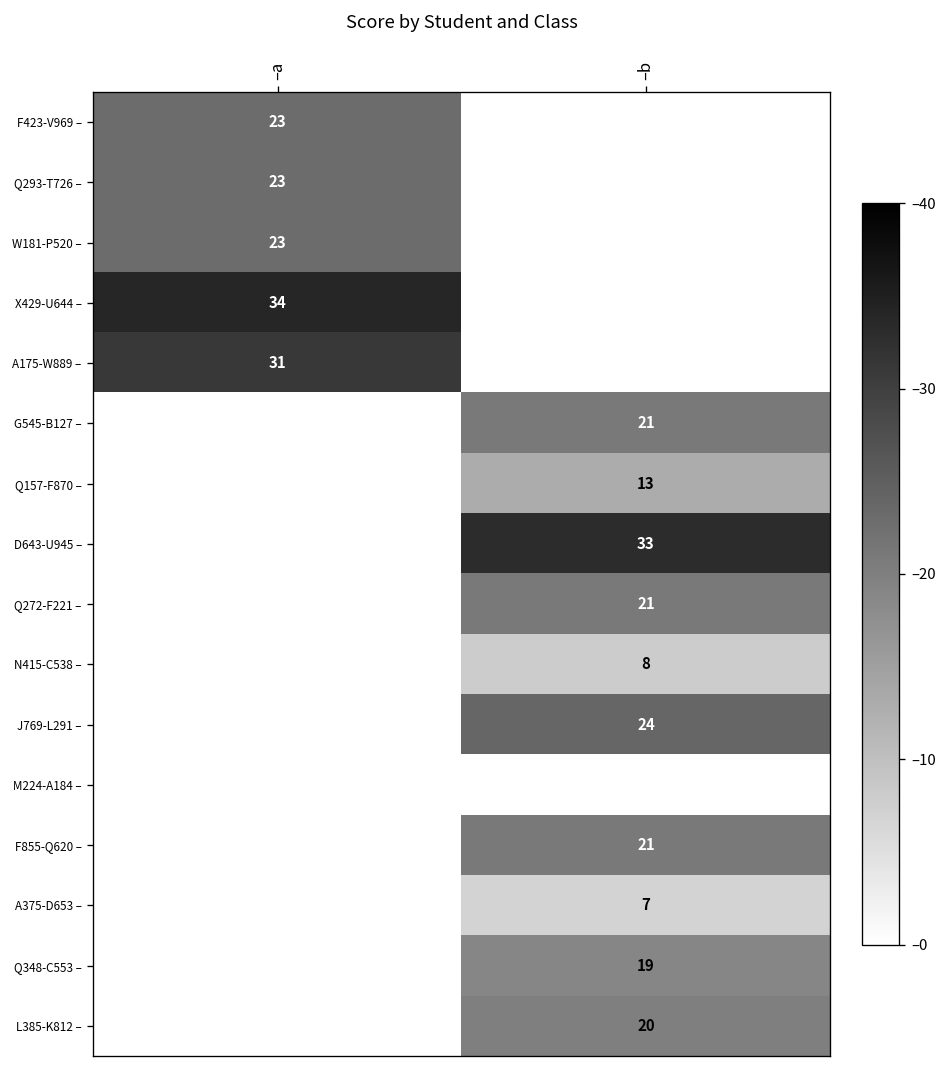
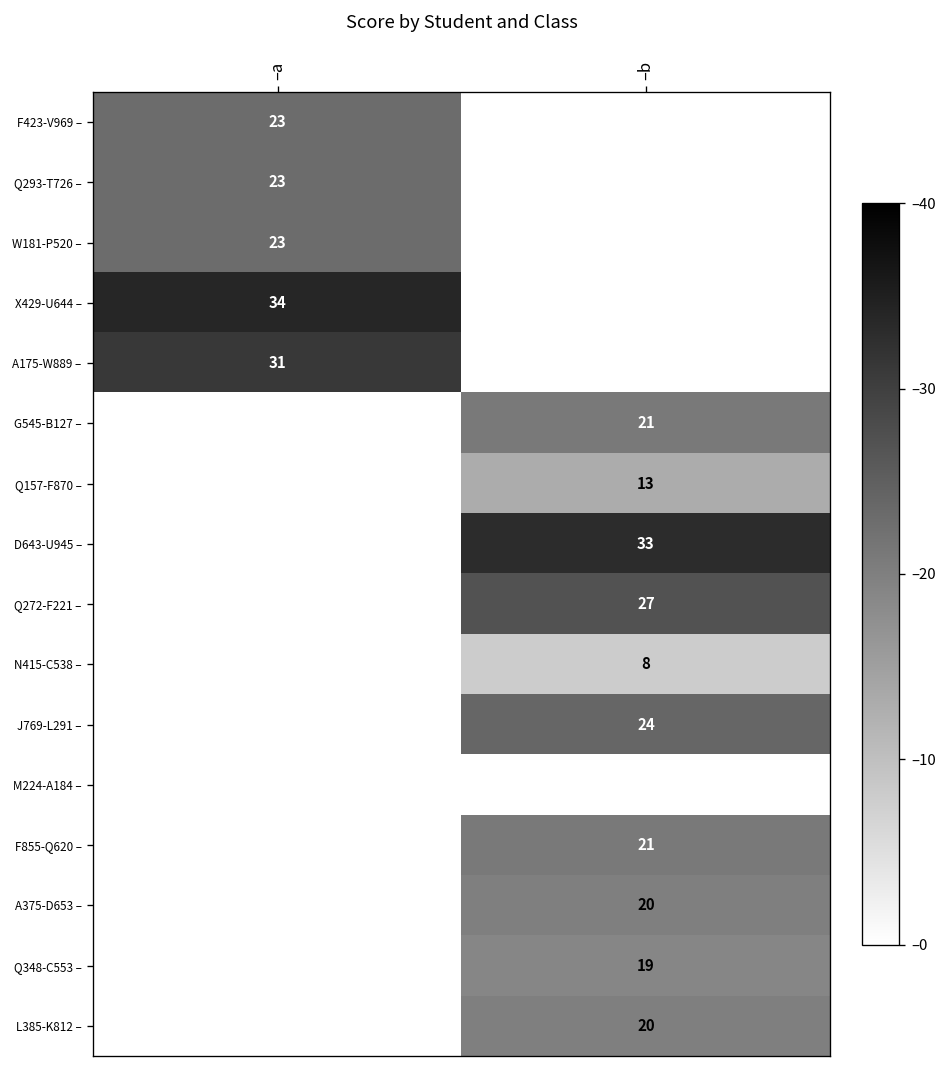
Q272-F221 –, –b: 21 -> 27
A375-D653 –, –b: 7 -> 20
